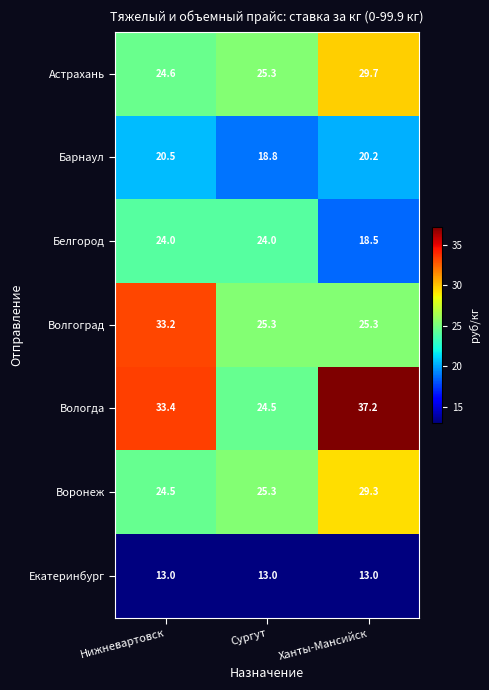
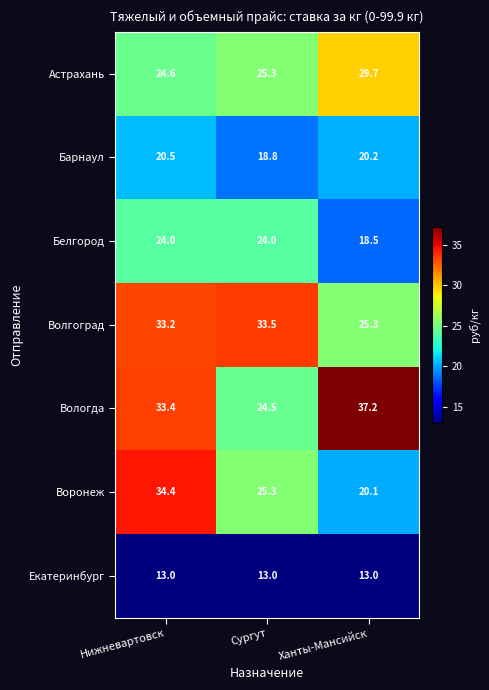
Волгоград, Сургут: 25.3 -> 33.5
Воронеж, Нижневартовск: 24.5 -> 34.4
Воронеж, Ханты-Мансийск: 29.3 -> 20.1
